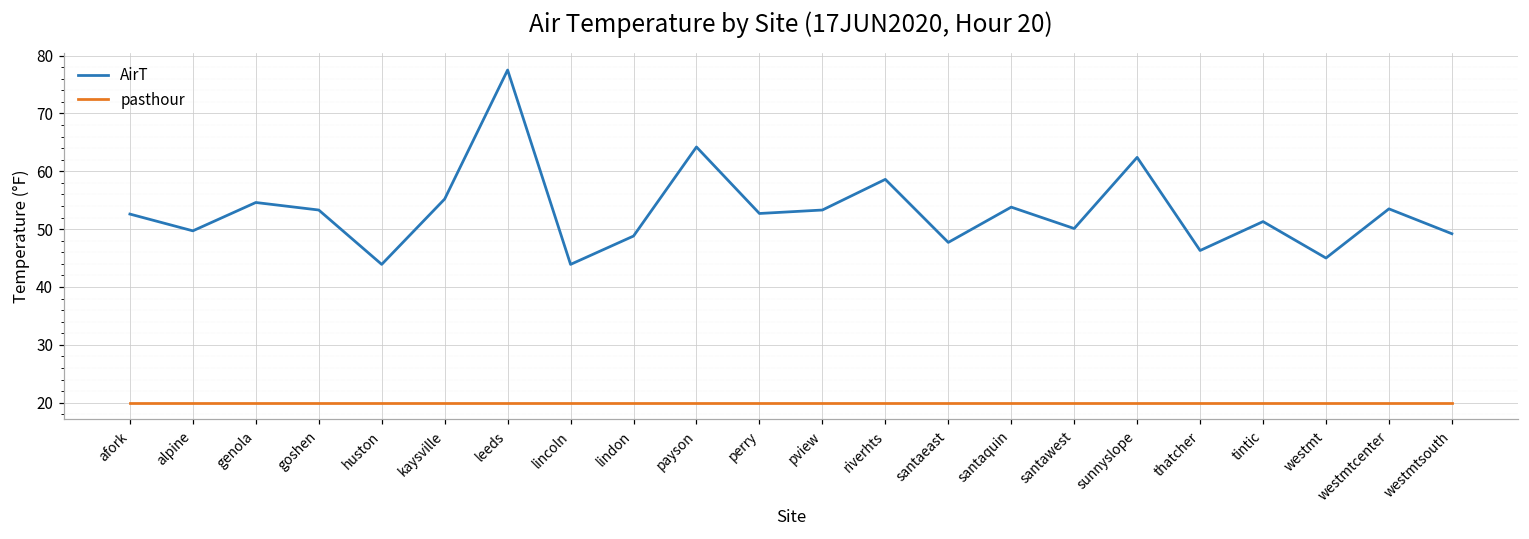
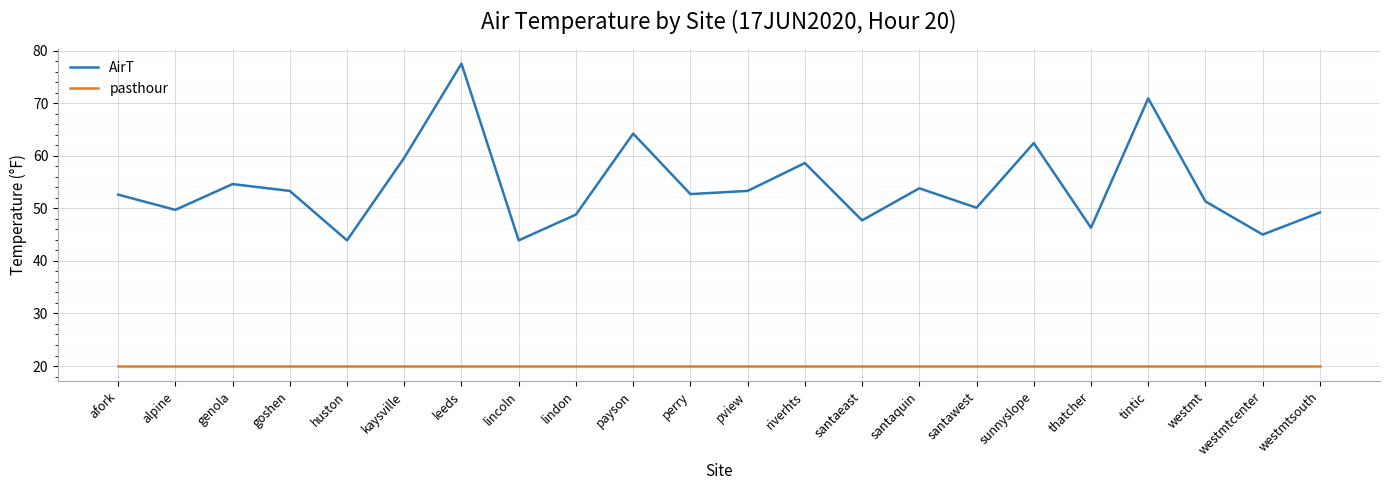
AirT, kaysville: 55 -> 60
AirT, tintic: 51 -> 71
AirT, westmt: 45 -> 51
AirT, westmtcenter: 54 -> 45
